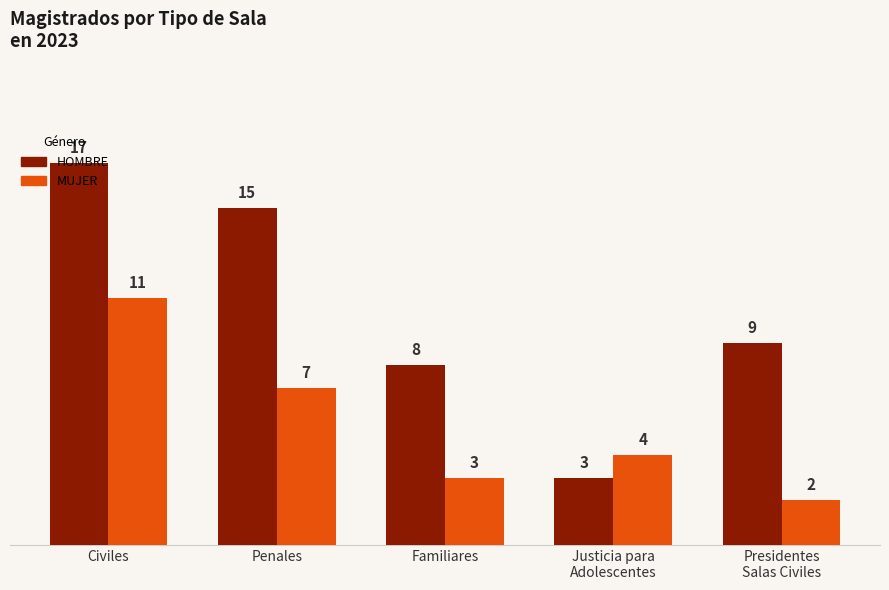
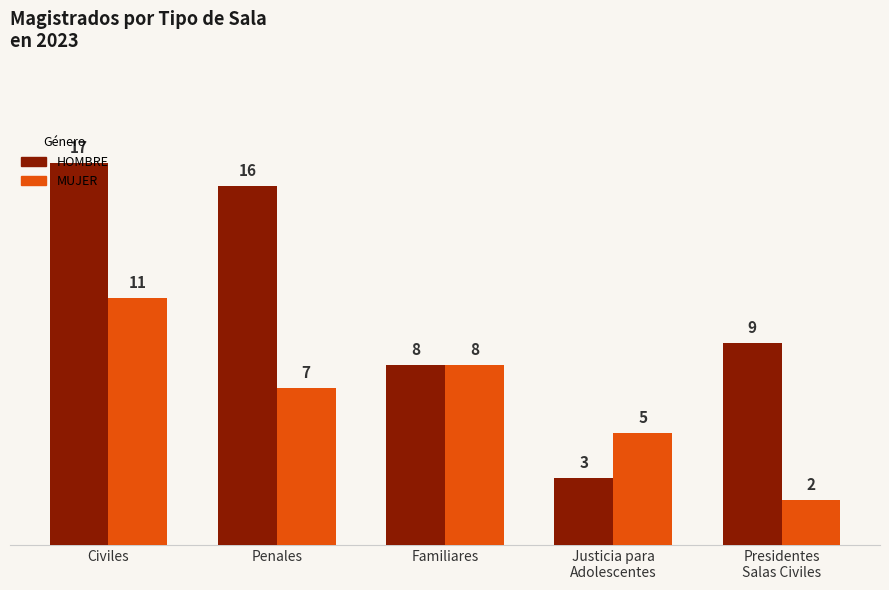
HOMBRE, Penales: 15 -> 16
MUJER, Familiares: 3 -> 8
MUJER, Justicia para Adolescentes: 4 -> 5
